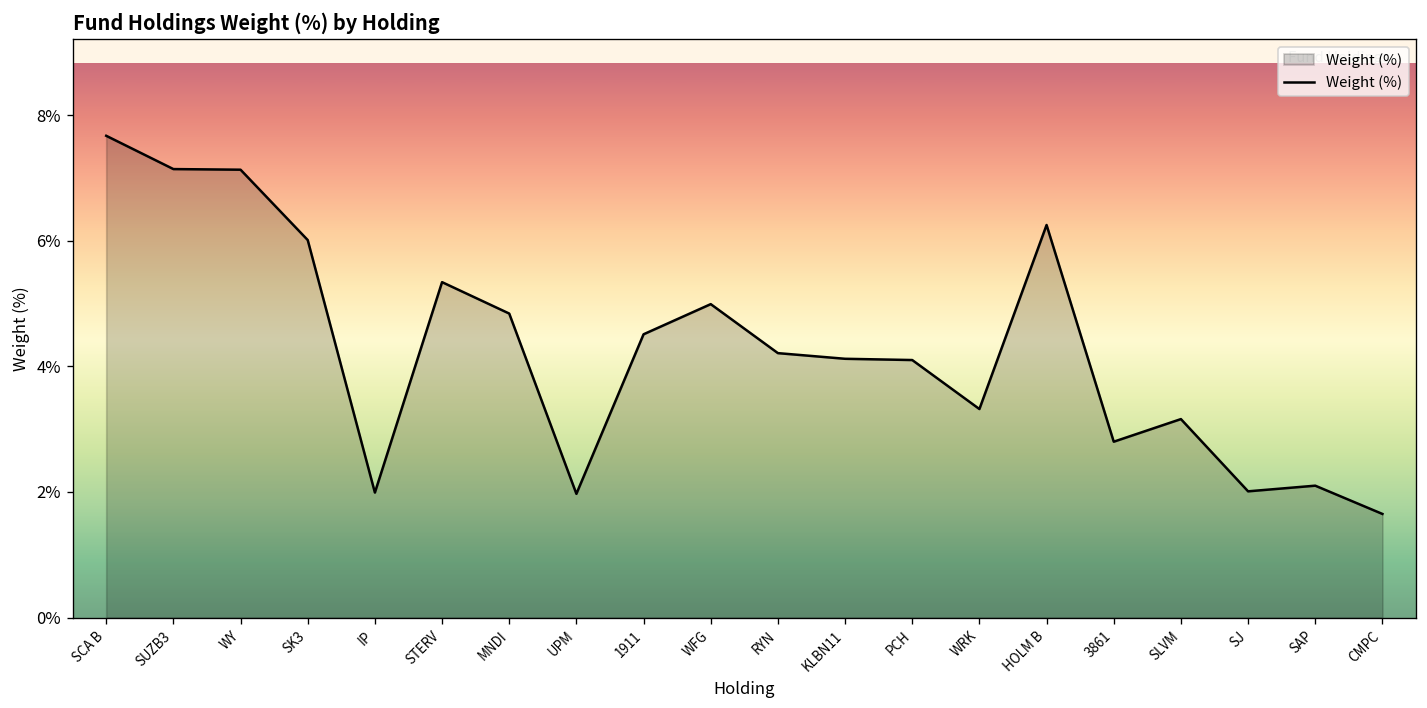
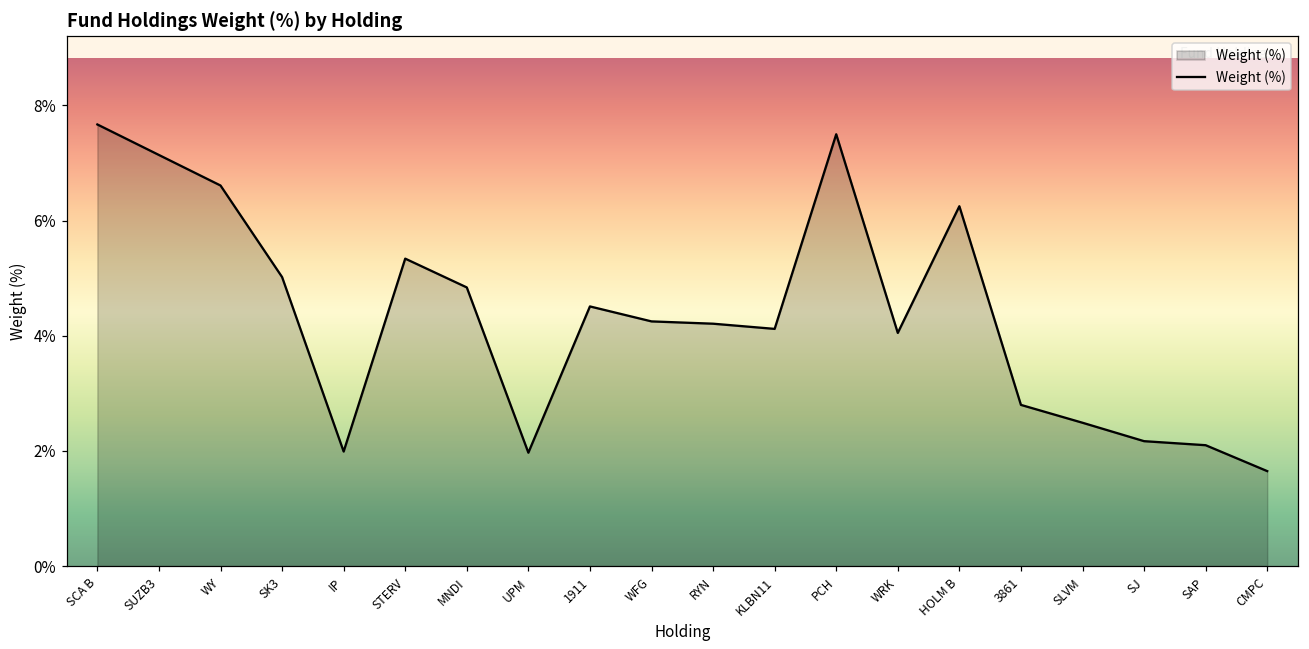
WY: 7.1% -> 6.6%
SK3: 6.0% -> 5.0%
WFG: 5.0% -> 4.3%
PCH: 4.1% -> 7.5%
WRK: 3.3% -> 4.1%
SLVM: 3.2% -> 2.5%
SJ: 2.0% -> 2.2%
